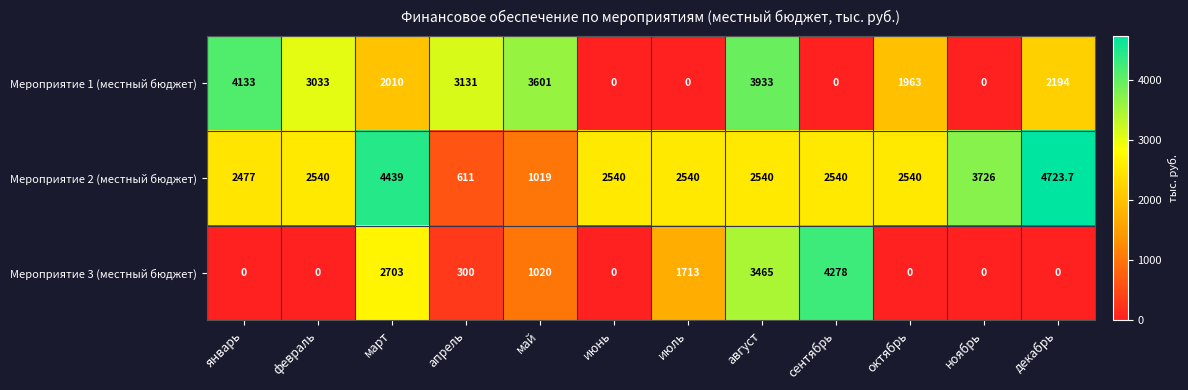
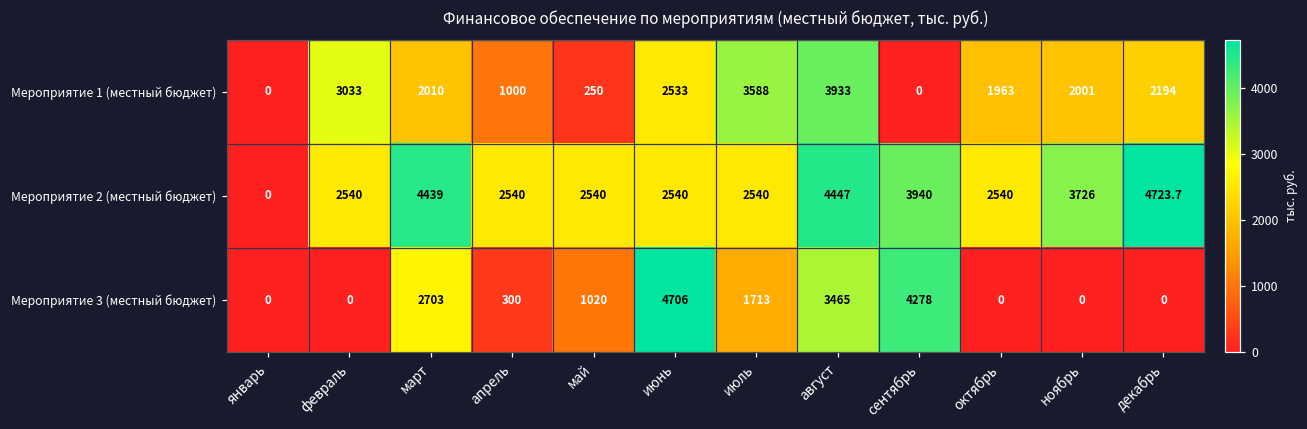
Мероприятие 1 (местный бюджет), январь: 4133 -> 0
Мероприятие 1 (местный бюджет), апрель: 3131 -> 1000
Мероприятие 1 (местный бюджет), май: 3601 -> 250
Мероприятие 1 (местный бюджет), июнь: 0 -> 2533
Мероприятие 1 (местный бюджет), июль: 0 -> 3588
Мероприятие 1 (местный бюджет), ноябрь: 0 -> 2001
Мероприятие 2 (местный бюджет), январь: 2477 -> 0
Мероприятие 2 (местный бюджет), апрель: 611 -> 2540
Мероприятие 2 (местный бюджет), май: 1019 -> 2540
Мероприятие 2 (местный бюджет), август: 2540 -> 4447
Мероприятие 2 (местный бюджет), сентябрь: 2540 -> 3940
Мероприятие 3 (местный бюджет), июнь: 0 -> 4706
